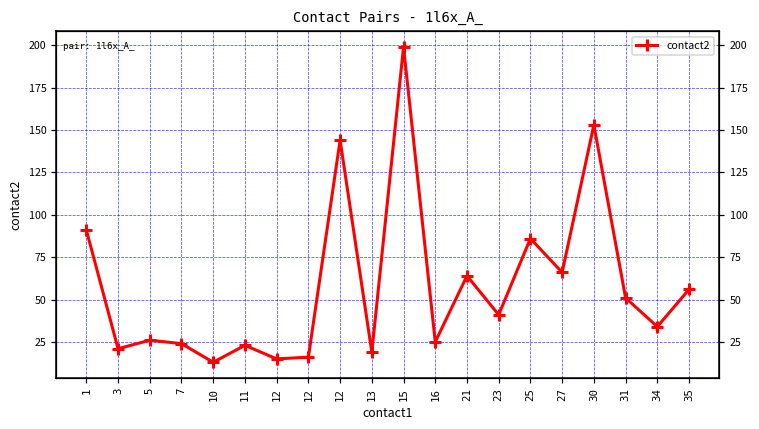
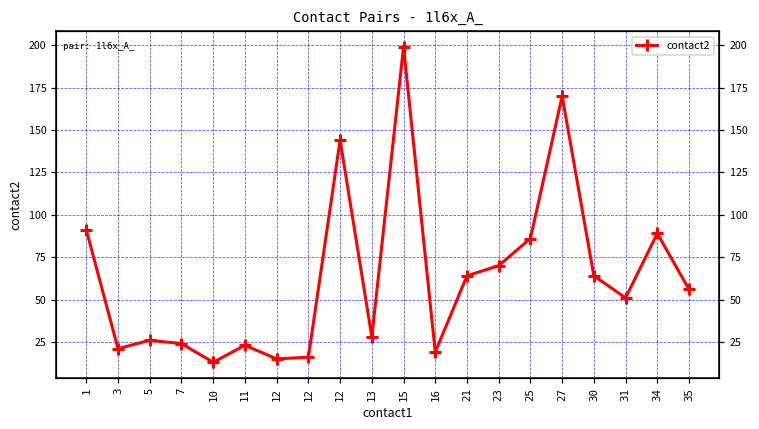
13: 19 -> 28
16: 25 -> 19
23: 41 -> 70
27: 66 -> 170
30: 153 -> 64
34: 34 -> 89
